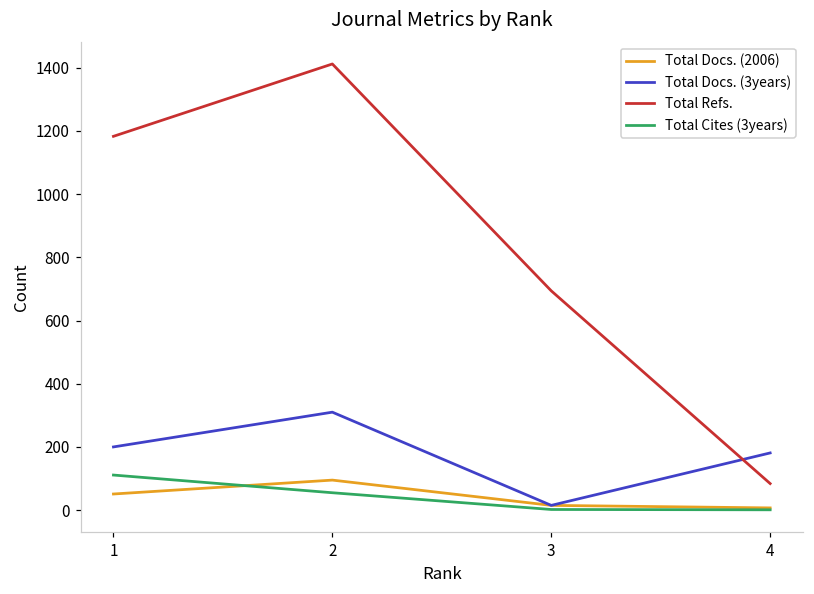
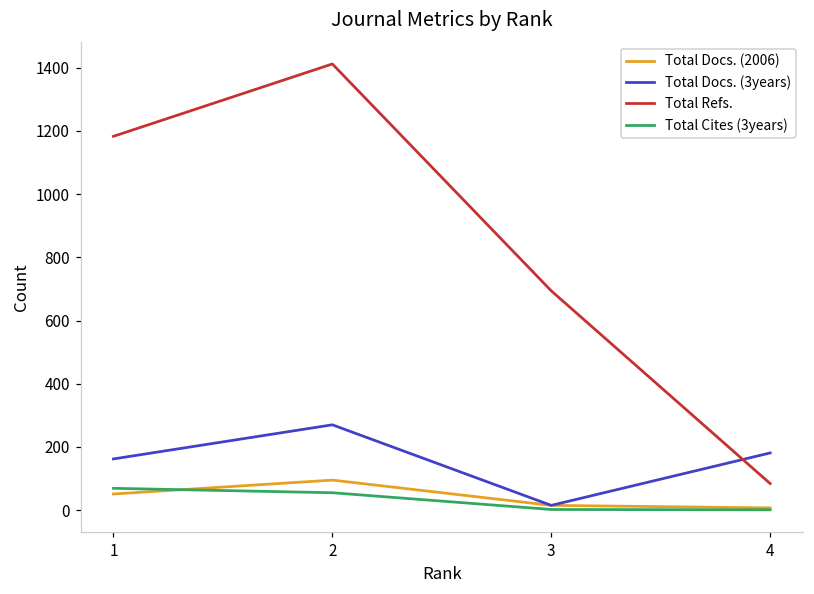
Total Docs. (3years), 1: 200 -> 160
Total Cites (3years), 1: 110 -> 70
Total Docs. (3years), 2: 310 -> 270
